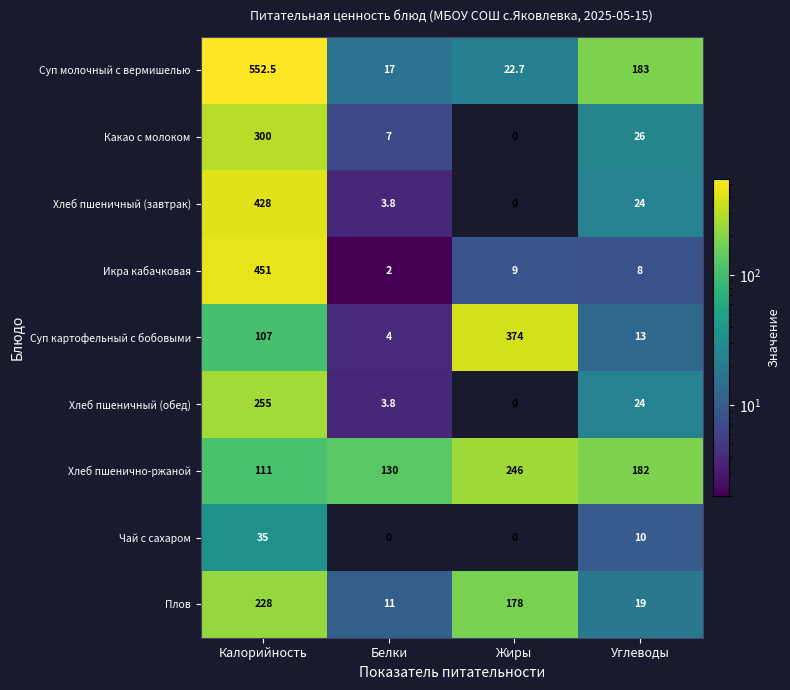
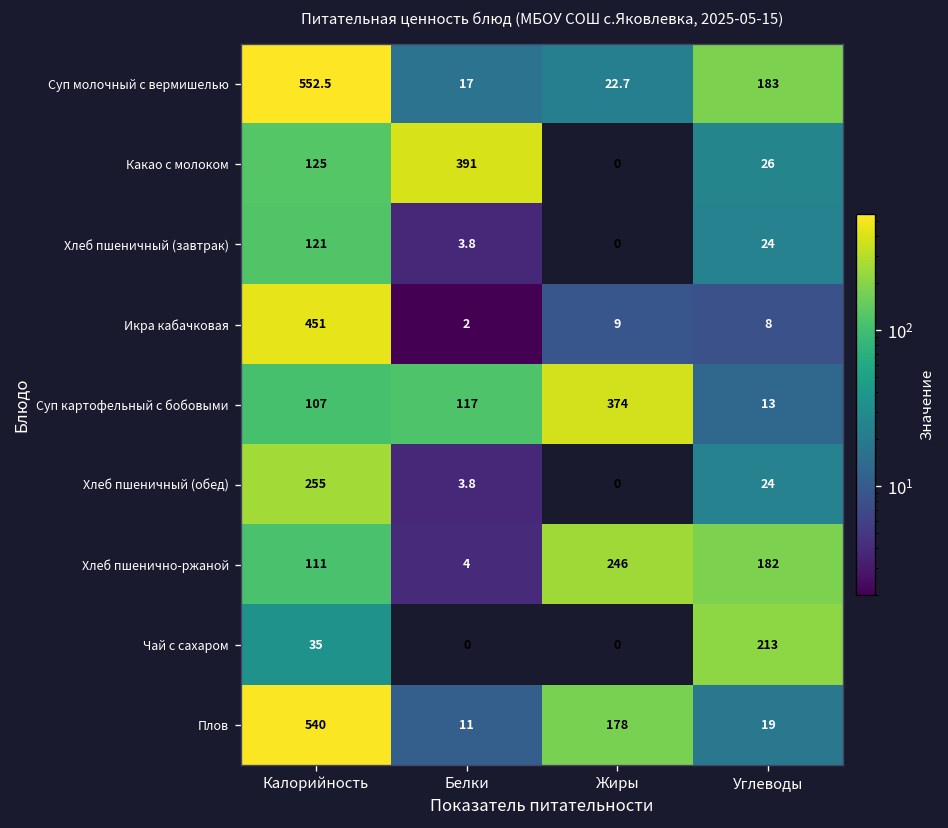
Какао с молоком, Калорийность: 300 -> 125
Какао с молоком, Белки: 7 -> 391
Хлеб пшеничный (завтрак), Калорийность: 428 -> 121
Суп картофельный с бобовыми, Белки: 4 -> 117
Хлеб пшенично-ржаной, Белки: 130 -> 4
Чай с сахаром, Углеводы: 10 -> 213
Плов, Калорийность: 228 -> 540
